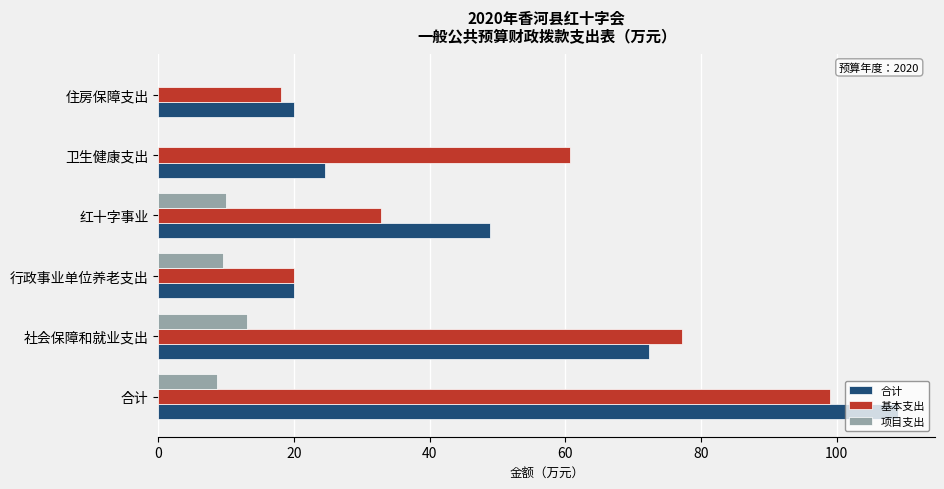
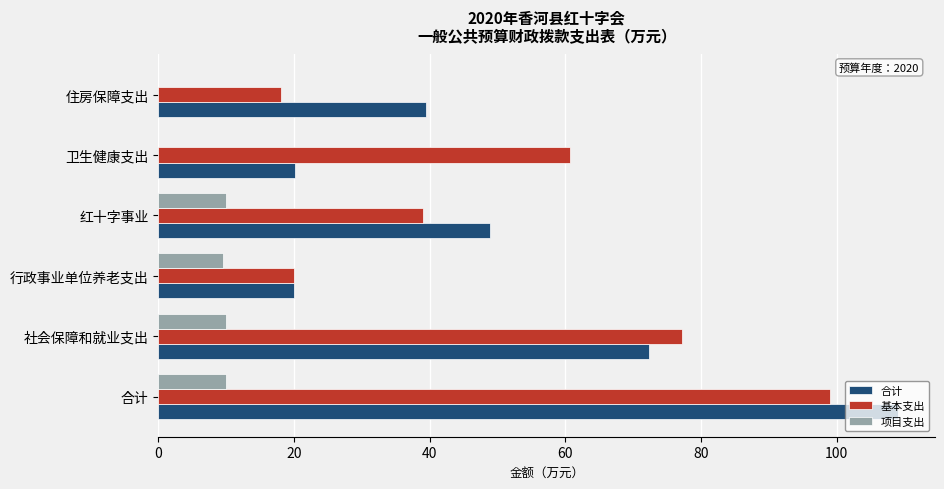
合计, 住房保障支出: 20 -> 40
合计, 卫生健康支出: 25 -> 20
基本支出, 红十字事业: 33 -> 39
项目支出, 社会保障和就业支出: 13 -> 10
项目支出, 合计: 9 -> 10
